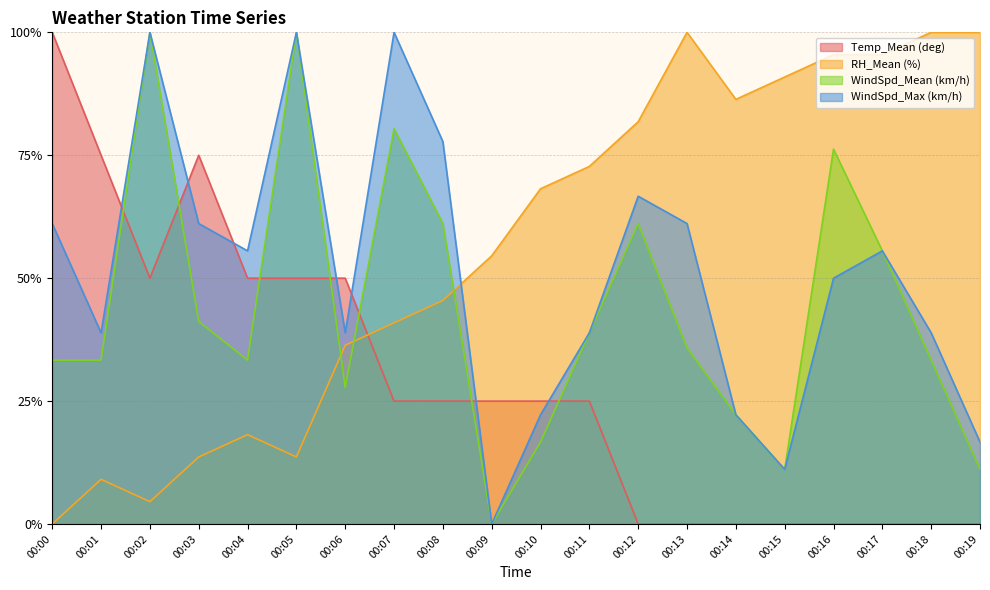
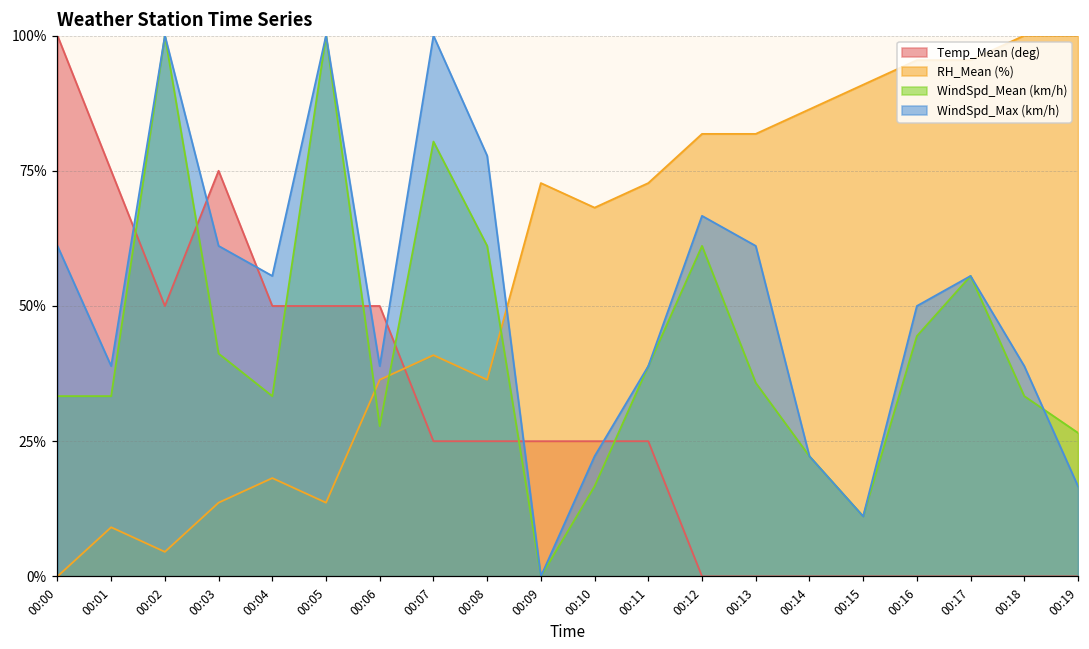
RH_Mean (%), 00:08: 45% -> 36%
RH_Mean (%), 00:09: 55% -> 73%
RH_Mean (%), 00:13: 100% -> 82%
WindSpd_Mean (km/h), 00:16: 76% -> 44%
WindSpd_Mean (km/h), 00:19: 11% -> 27%
